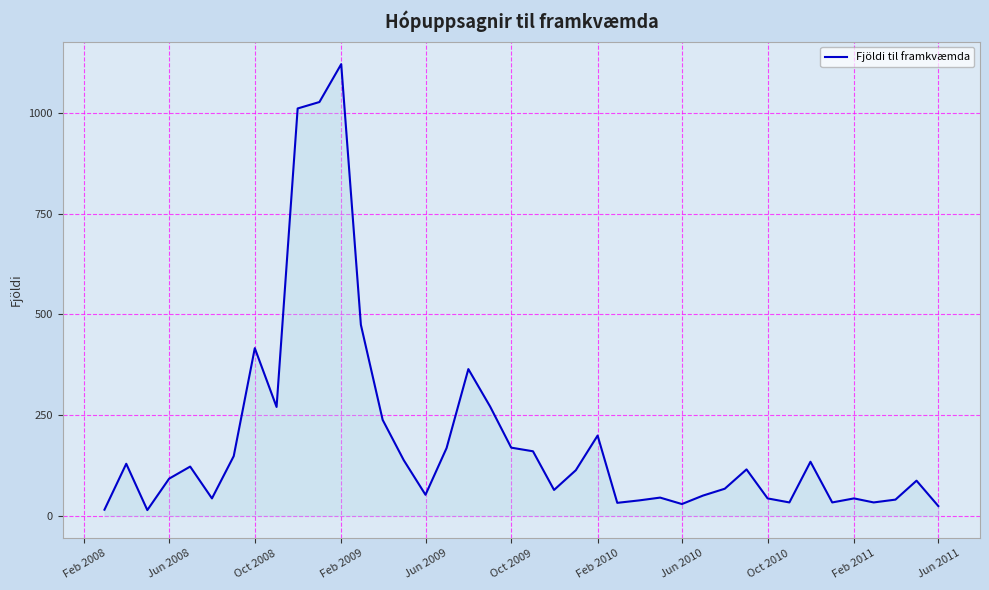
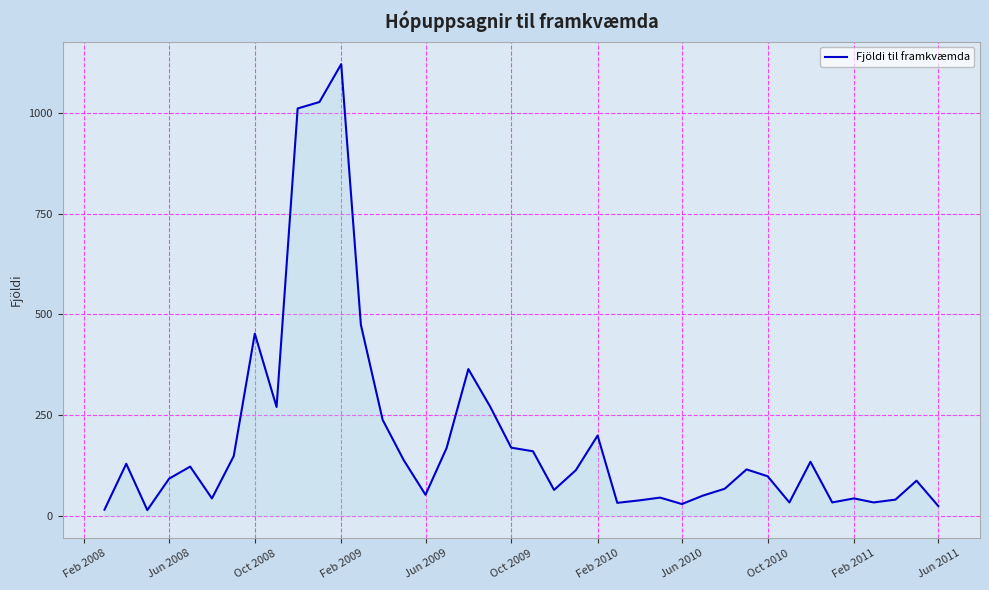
Oct 2008: 420 -> 450
Oct 2010: 40 -> 100
